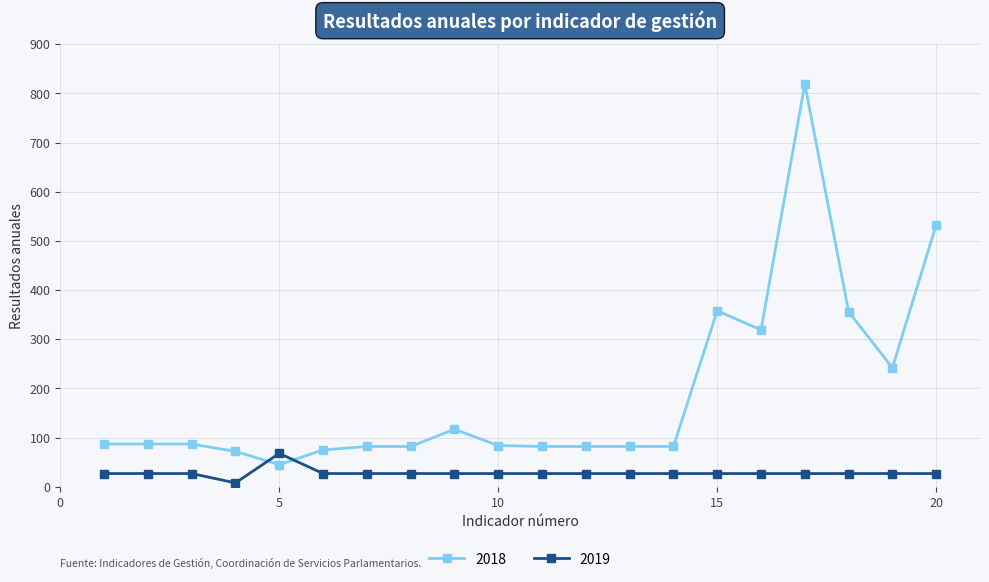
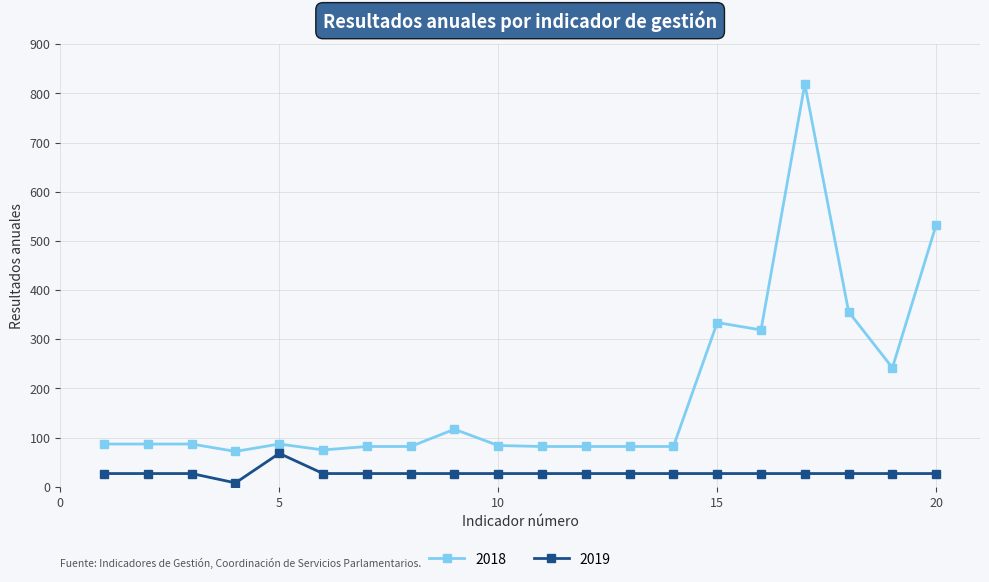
2018, 5: 50 -> 90
2018, 15: 360 -> 330
